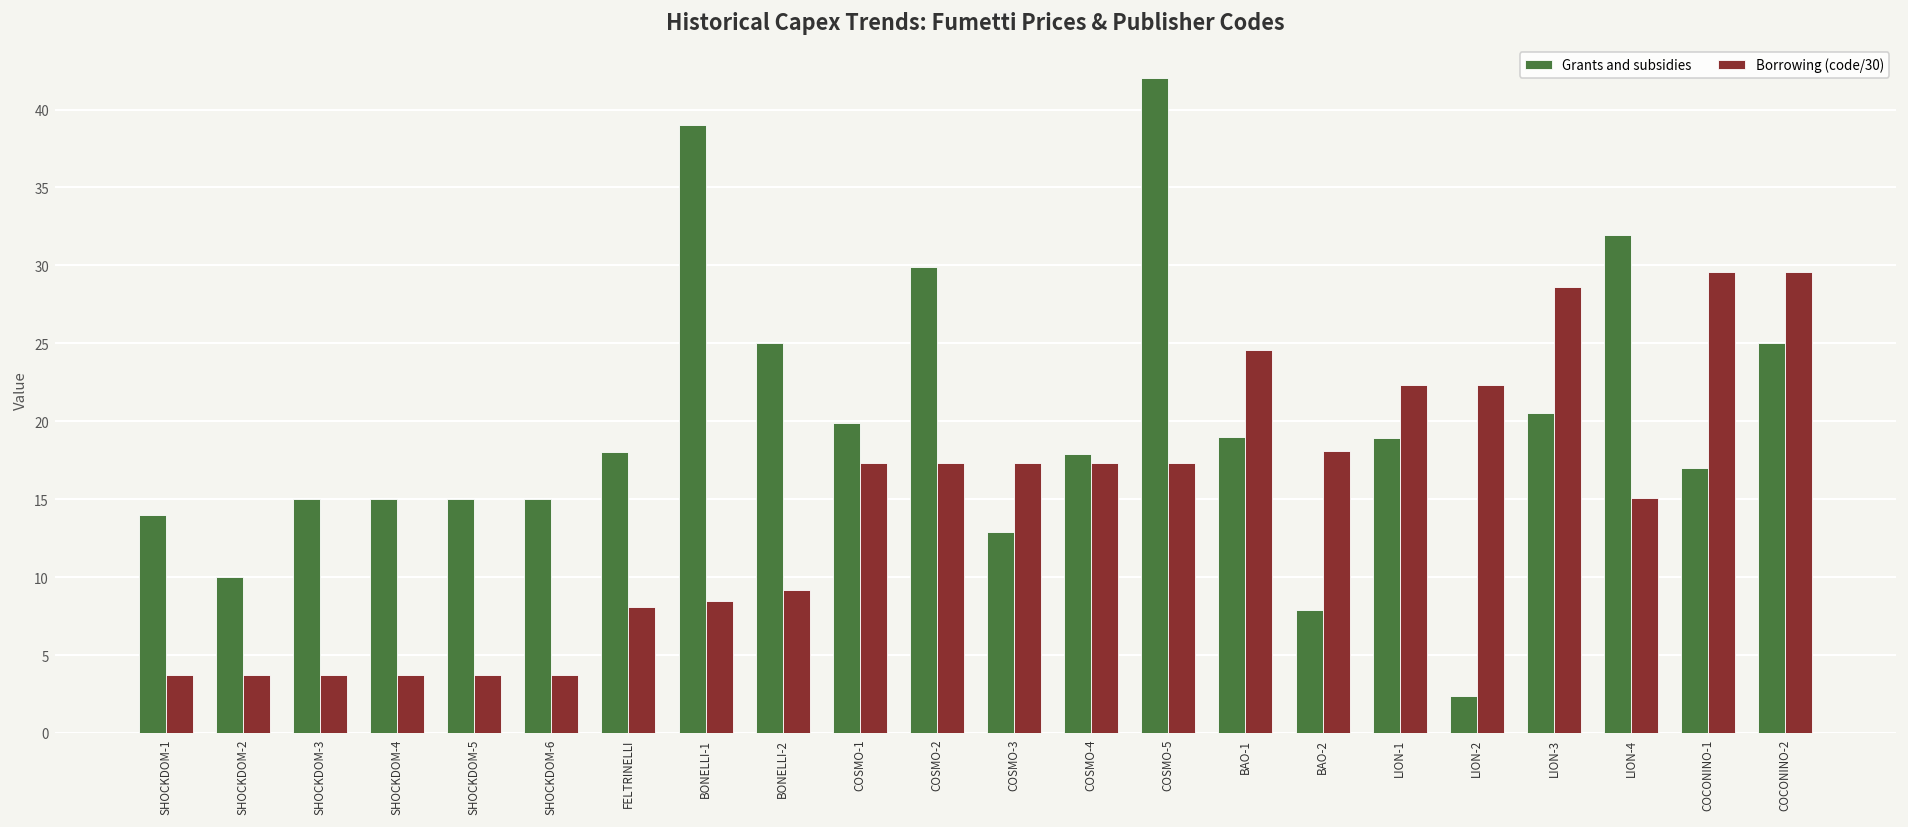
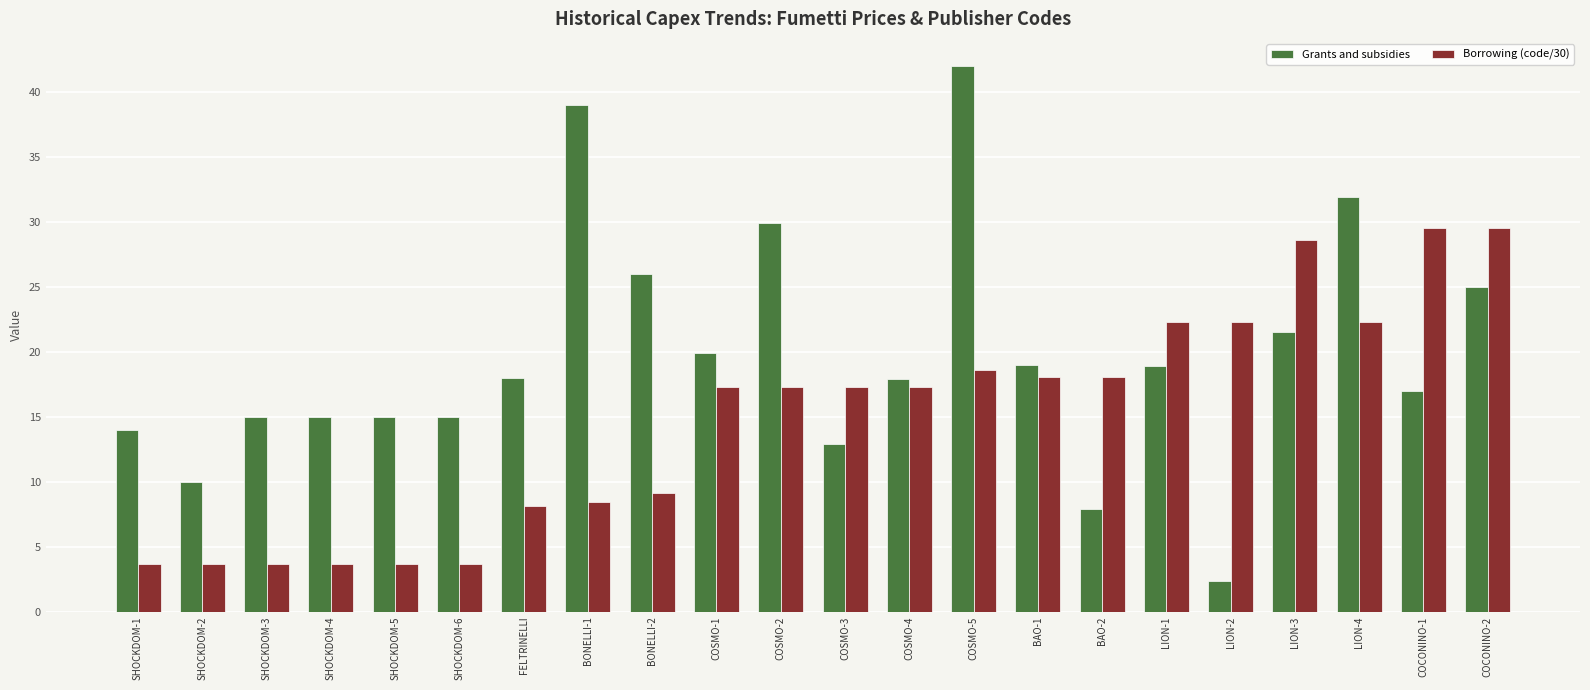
Grants and subsidies, BONELLI-2: 25 -> 26
Borrowing (code/30), COSMO-5: 17.3 -> 18.6
Borrowing (code/30), BAO-1: 24.6 -> 18.1
Grants and subsidies, LION-3: 20.5 -> 21.5
Borrowing (code/30), LION-4: 15.1 -> 22.3
